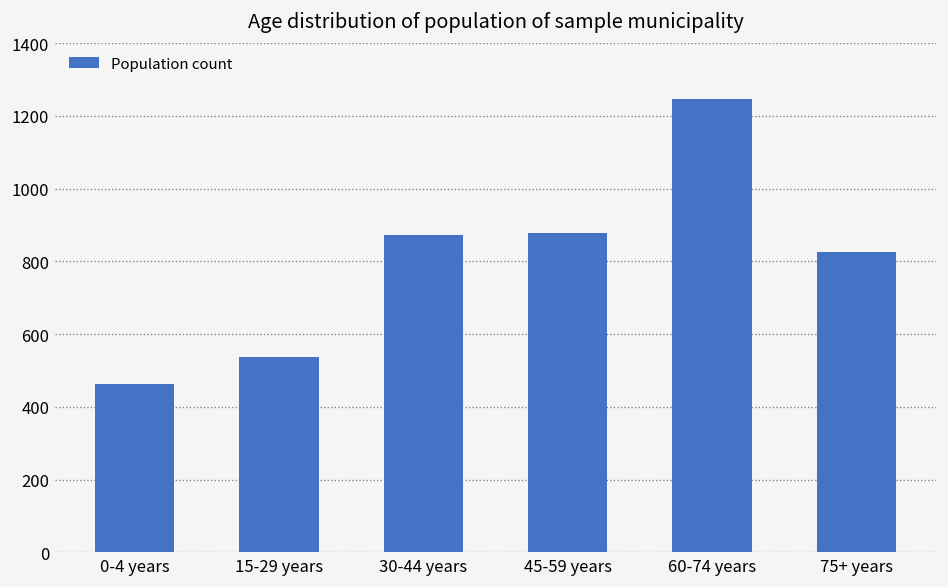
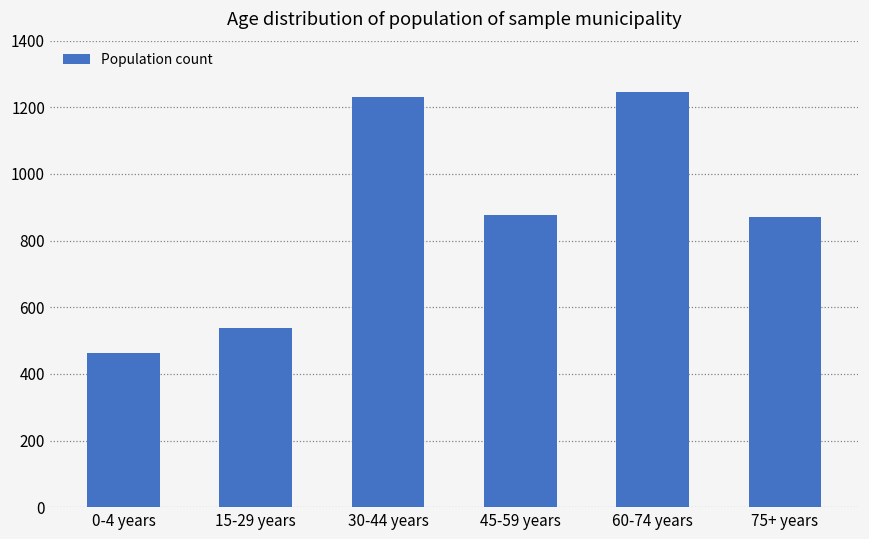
30-44 years: 870 -> 1230
75+ years: 830 -> 870
